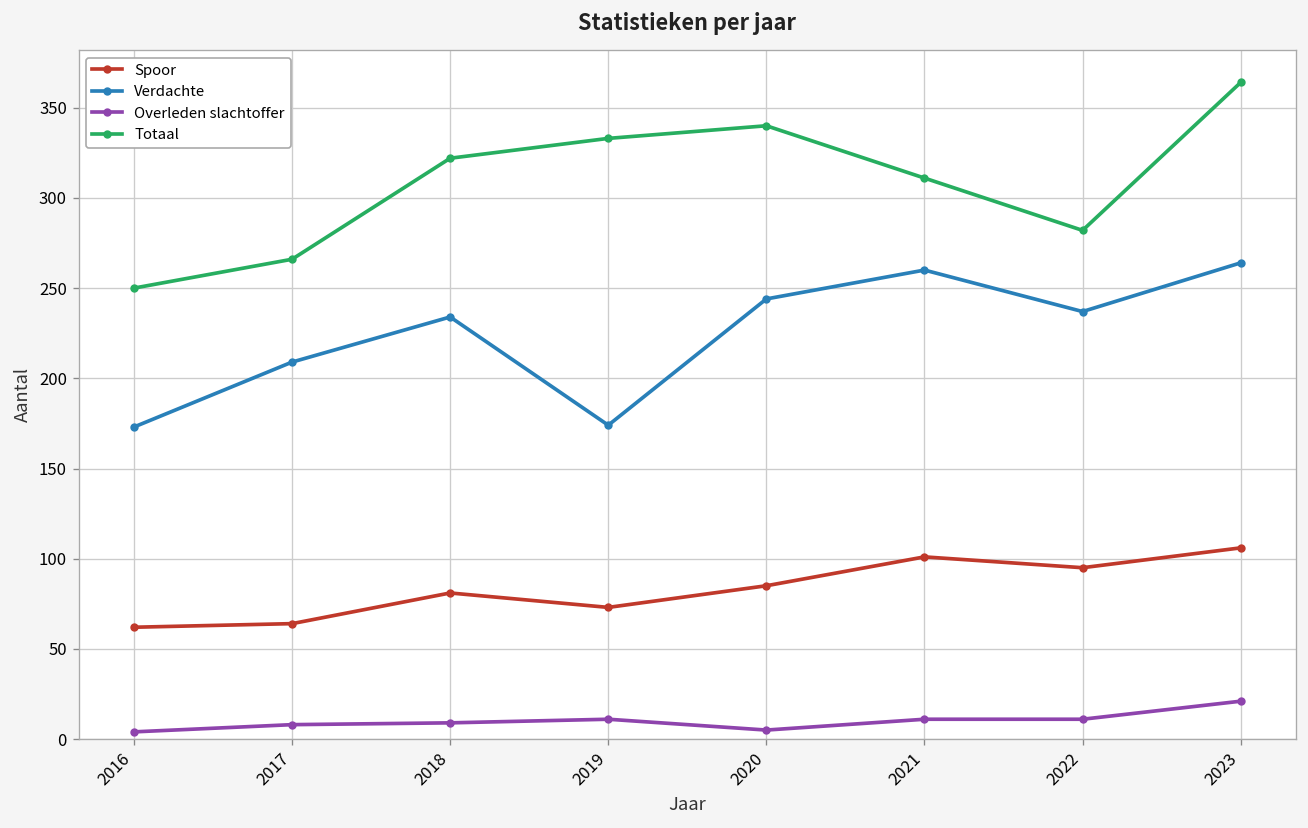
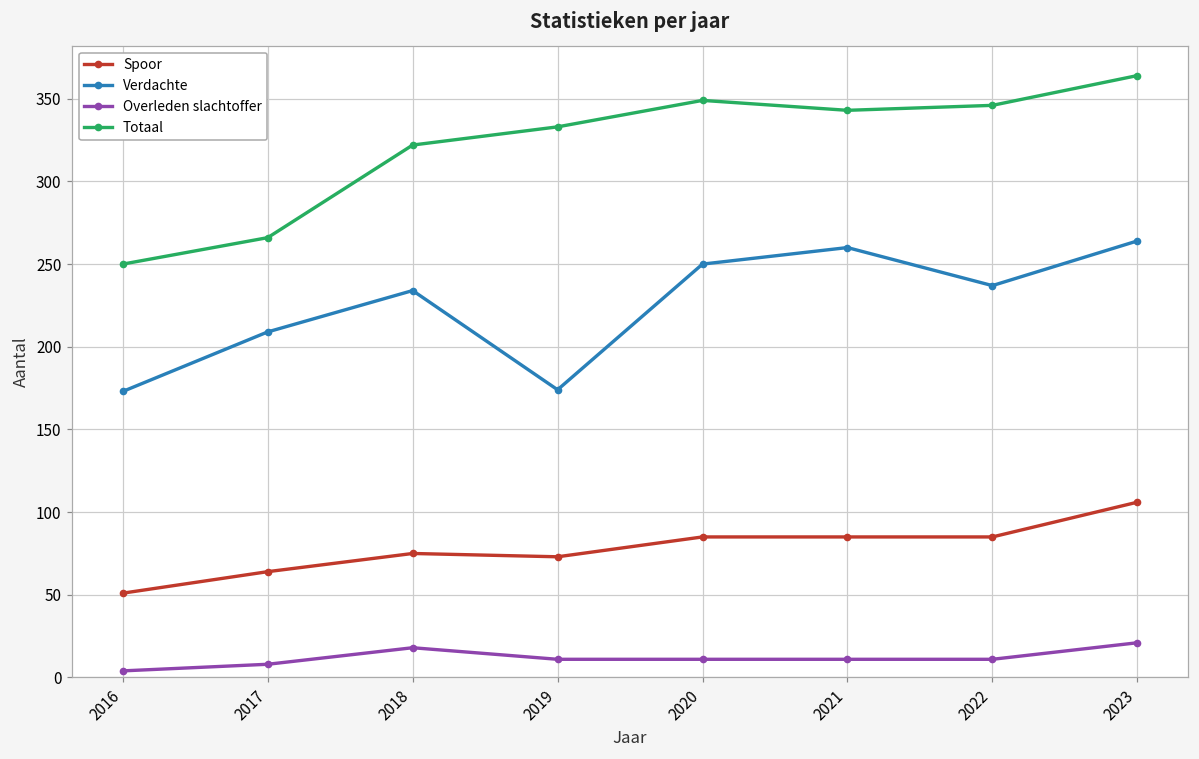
Spoor, 2016: 62 -> 51
Spoor, 2018: 81 -> 75
Overleden slachtoffer, 2018: 9 -> 18
Verdachte, 2020: 244 -> 250
Overleden slachtoffer, 2020: 5 -> 11
Totaal, 2020: 340 -> 349
Spoor, 2021: 101 -> 85
Totaal, 2021: 311 -> 343
Spoor, 2022: 95 -> 85
Totaal, 2022: 282 -> 346
